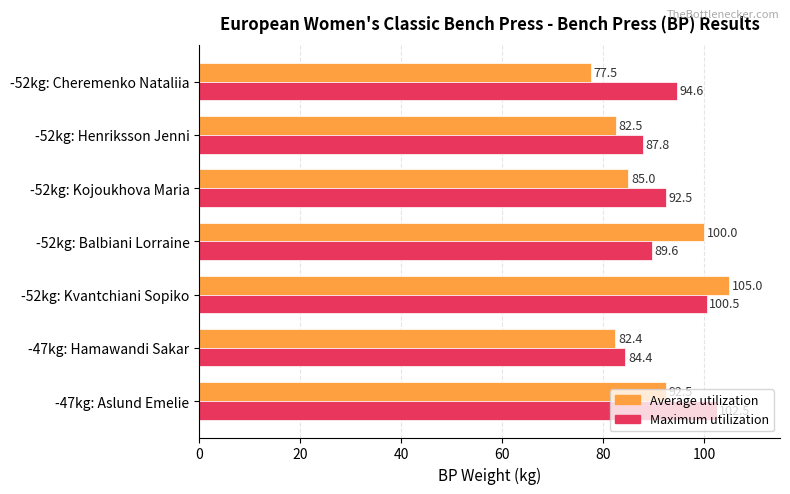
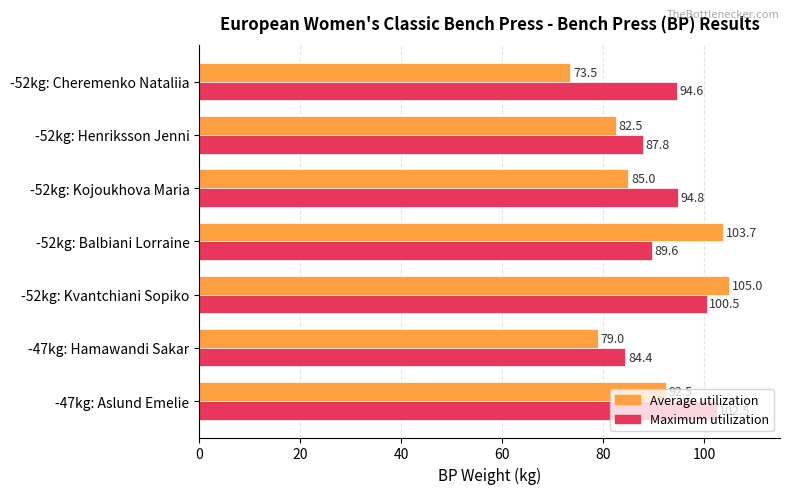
Average utilization, -52kg: Cheremenko Nataliia: 77.5 -> 73.5
Maximum utilization, -52kg: Kojoukhova Maria: 92.5 -> 94.8
Average utilization, -52kg: Balbiani Lorraine: 100.0 -> 103.7
Average utilization, -47kg: Hamawandi Sakar: 82.4 -> 79.0
